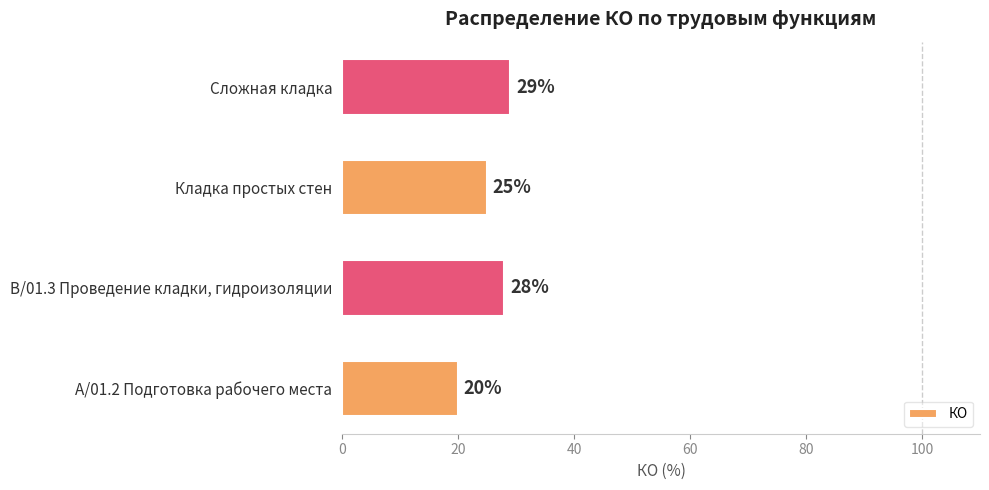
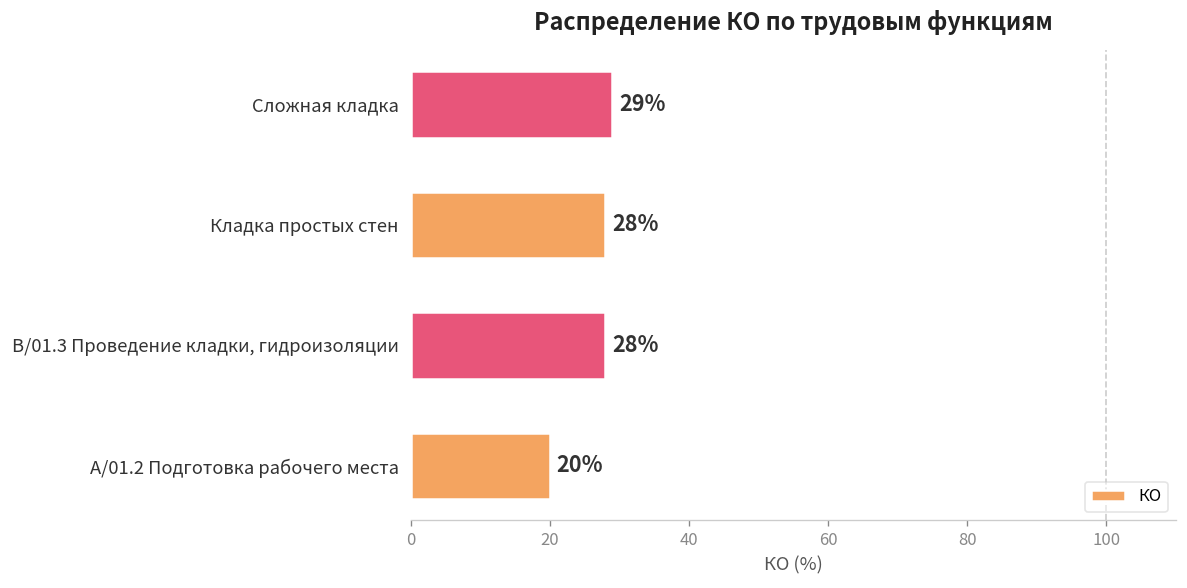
Кладка простых стен: 25% -> 28%
